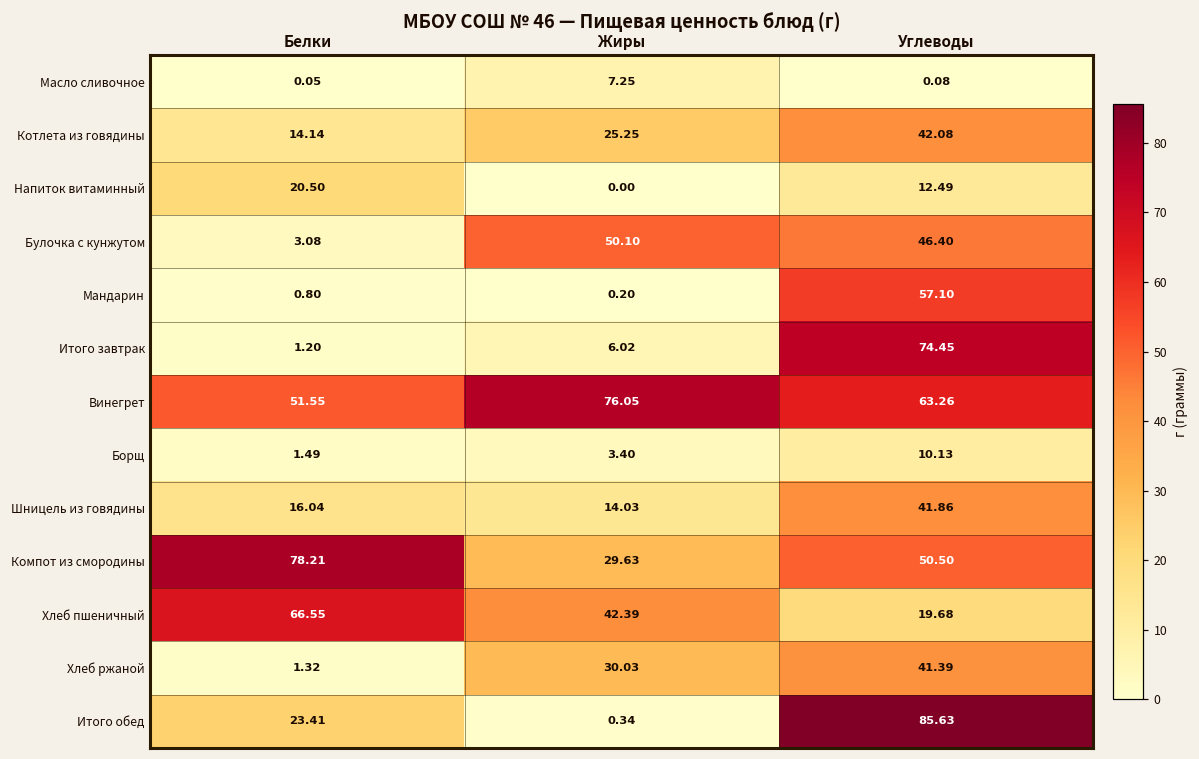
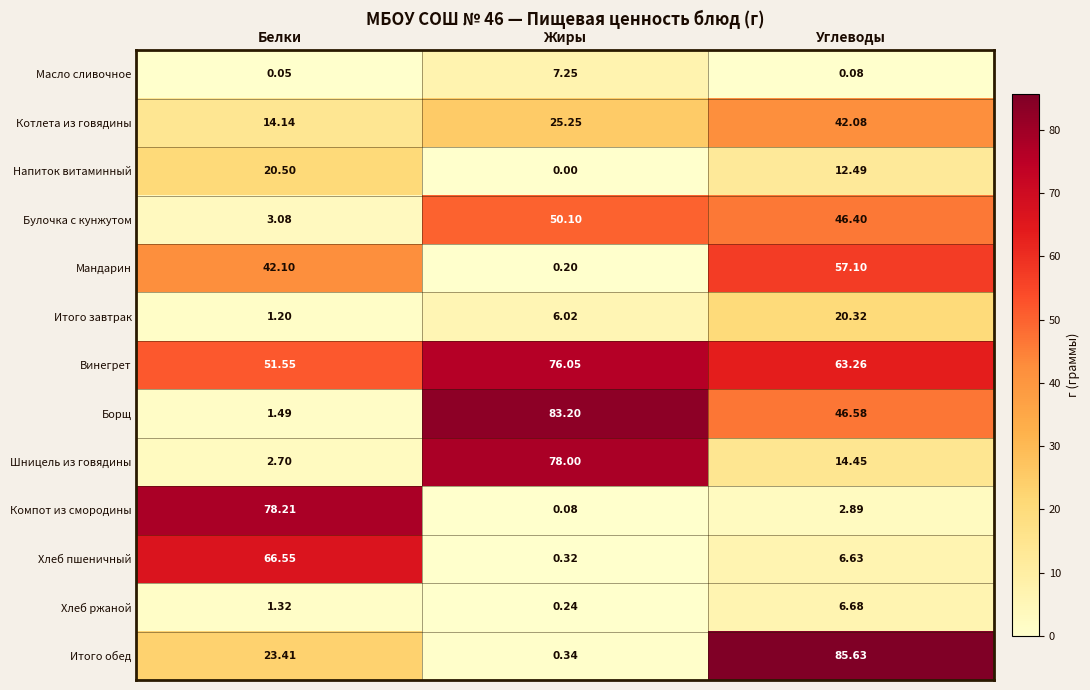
Мандарин, Белки: 0.80 -> 42.10
Итого завтрак, Углеводы: 74.45 -> 20.32
Борщ, Жиры: 3.40 -> 83.20
Борщ, Углеводы: 10.13 -> 46.58
Шницель из говядины, Белки: 16.04 -> 2.70
Шницель из говядины, Жиры: 14.03 -> 78.00
Шницель из говядины, Углеводы: 41.86 -> 14.45
Компот из смородины, Жиры: 29.63 -> 0.08
Компот из смородины, Углеводы: 50.50 -> 2.89
Хлеб пшеничный, Жиры: 42.39 -> 0.32
Хлеб пшеничный, Углеводы: 19.68 -> 6.63
Хлеб ржаной, Жиры: 30.03 -> 0.24
Хлеб ржаной, Углеводы: 41.39 -> 6.68
